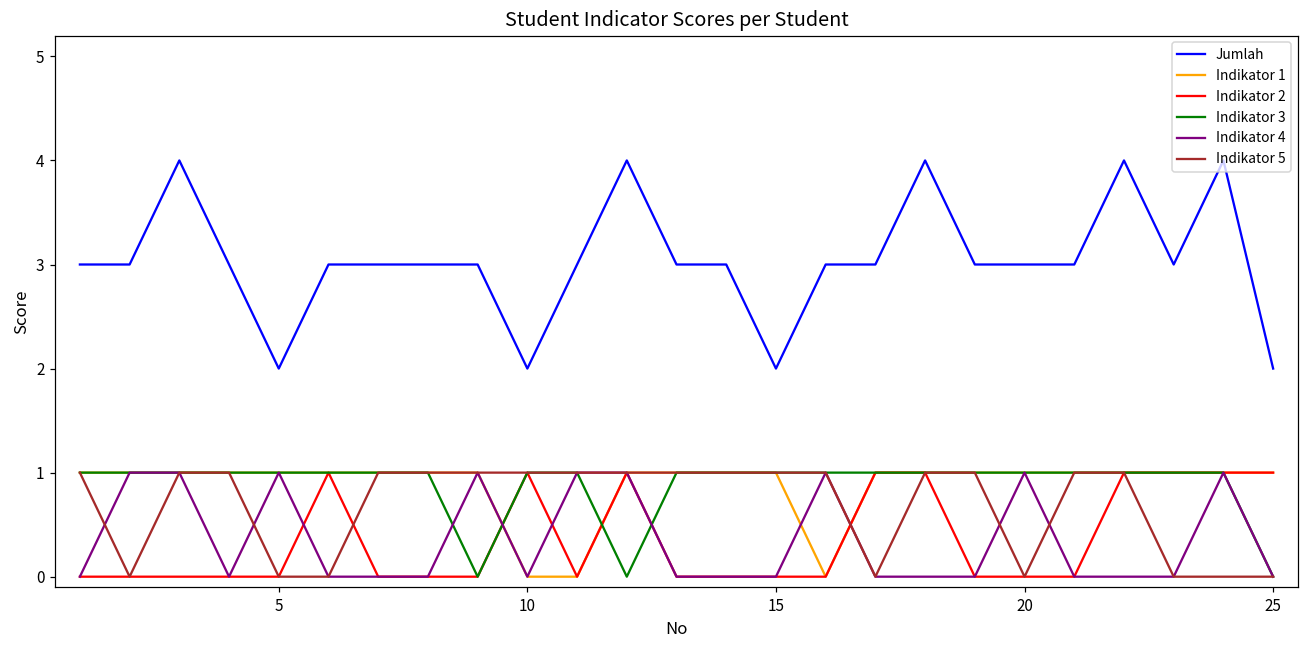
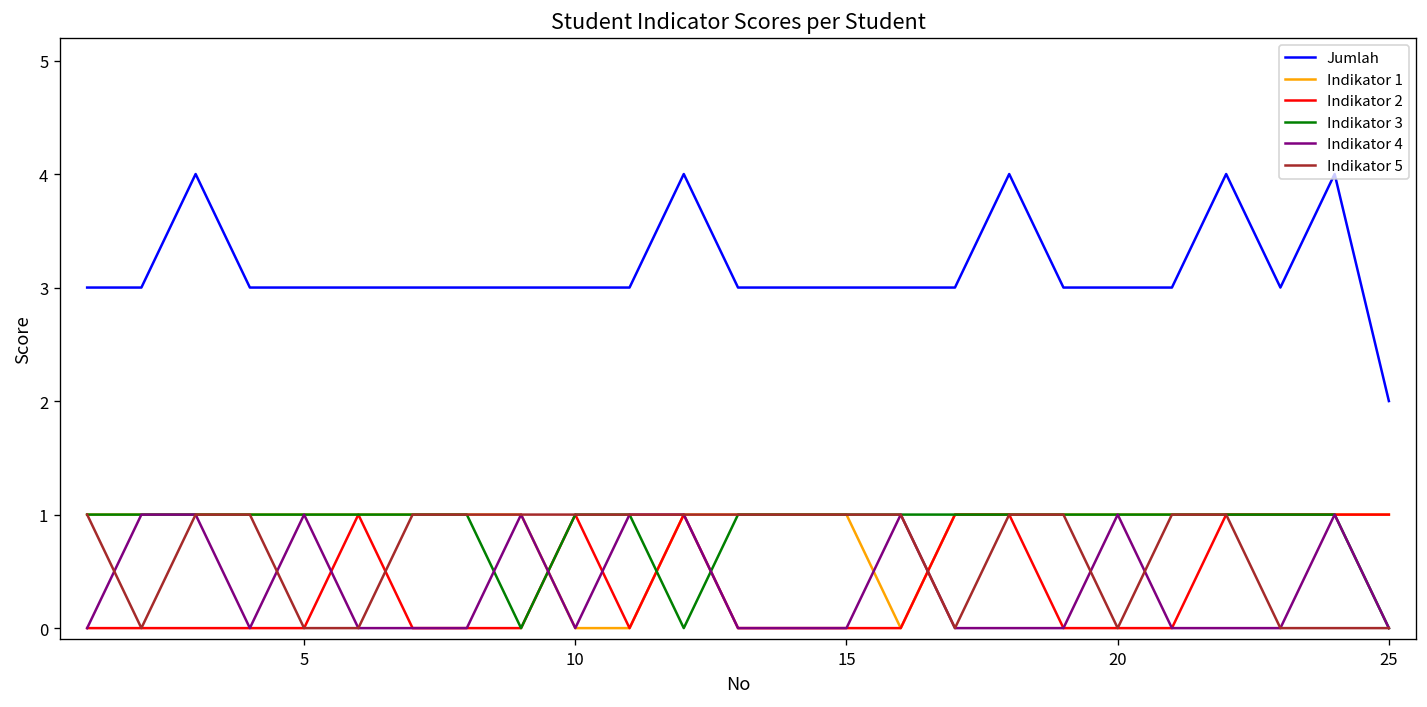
Jumlah, 5: 2 -> 3
Jumlah, 10: 2 -> 3
Jumlah, 15: 2 -> 3
